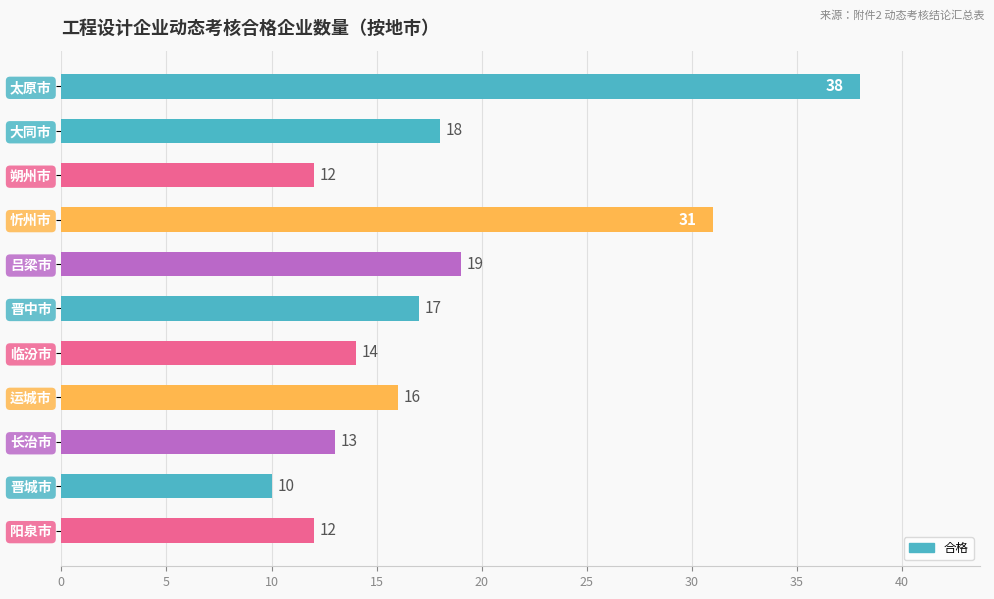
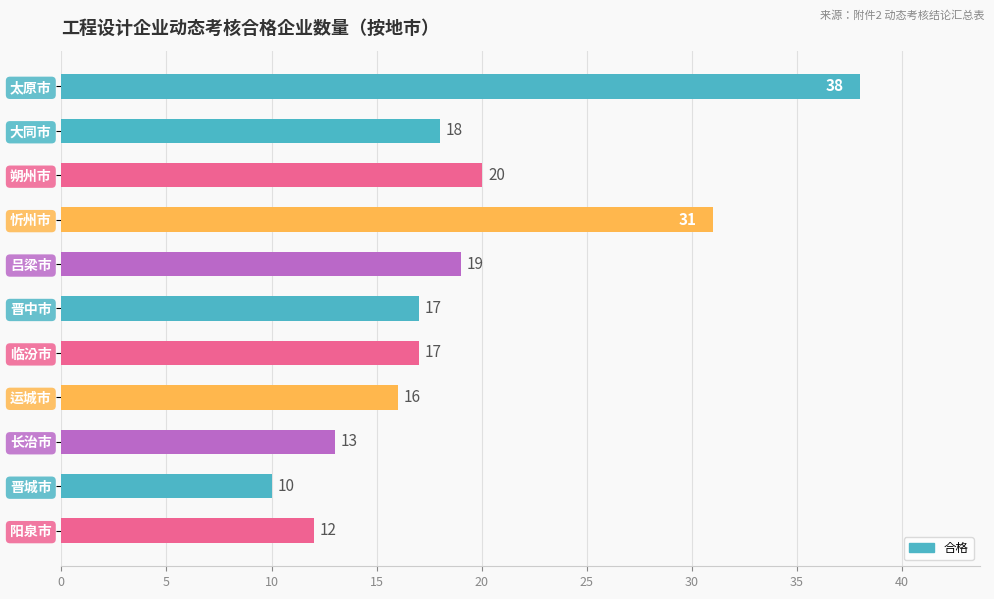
朔州市: 12 -> 20
临汾市: 14 -> 17
